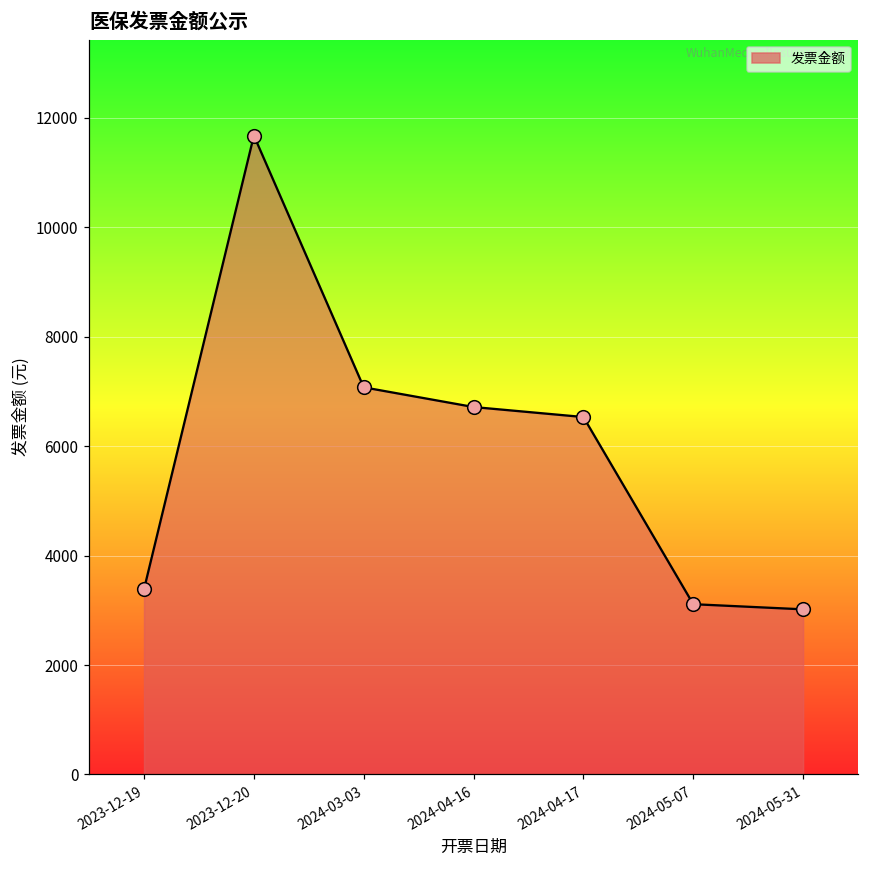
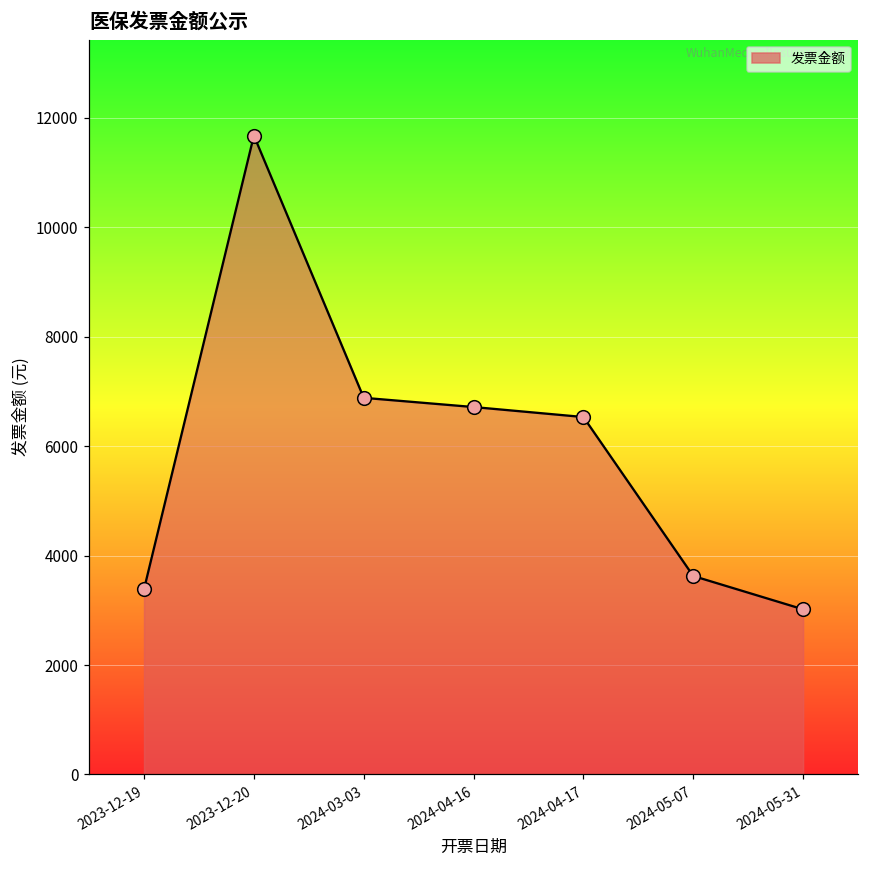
2024-03-03: 7100 -> 6900
2024-05-07: 3100 -> 3600
